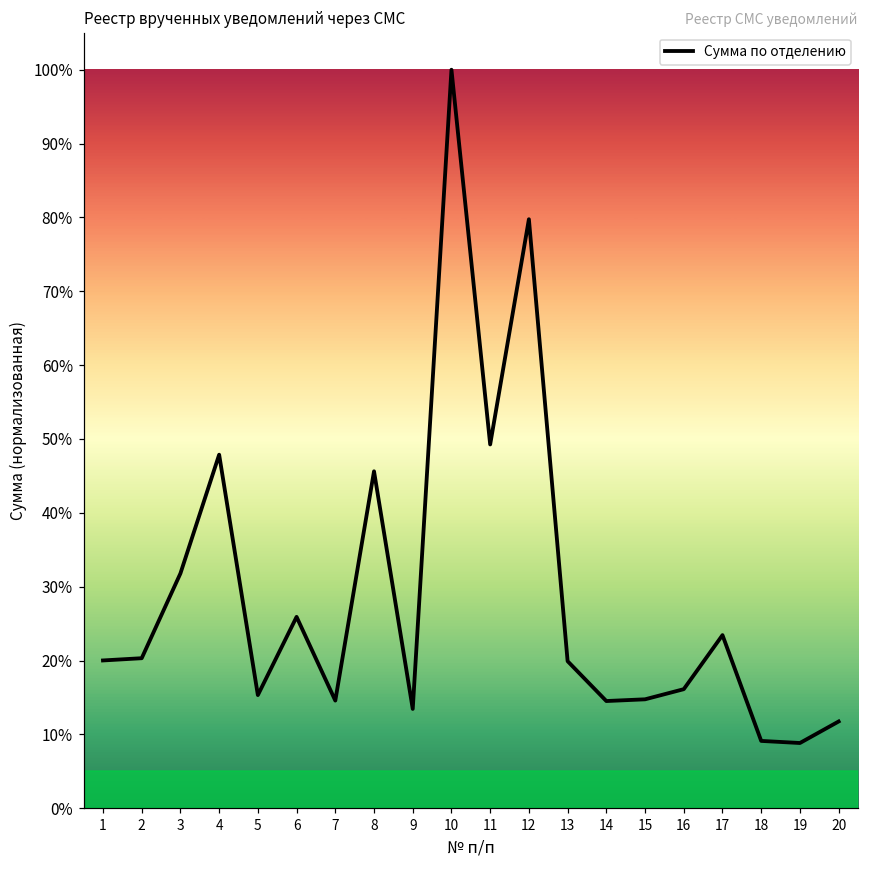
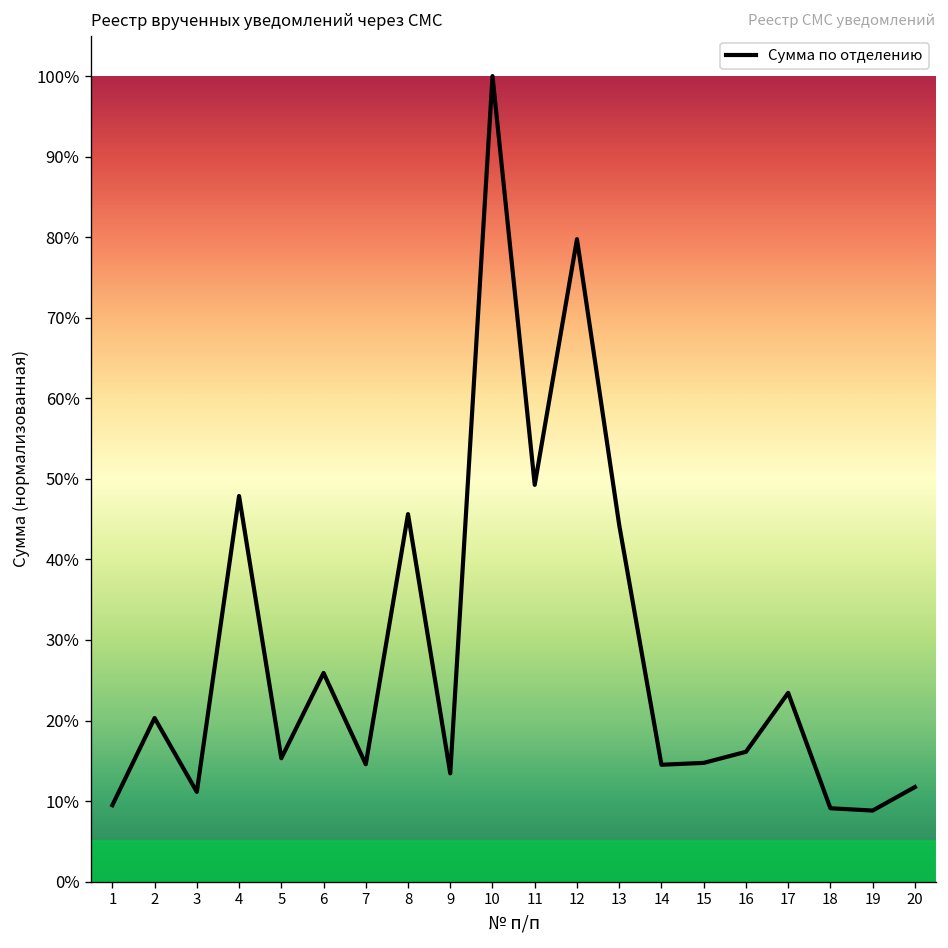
1: 20% -> 9%
3: 32% -> 11%
13: 20% -> 44%
